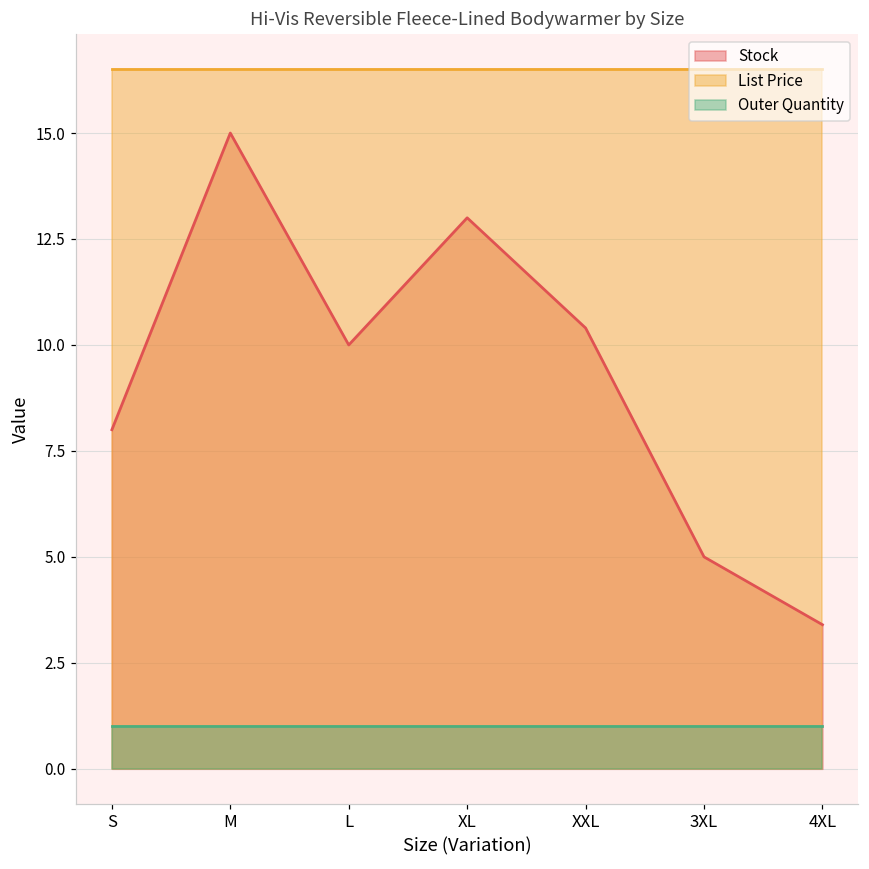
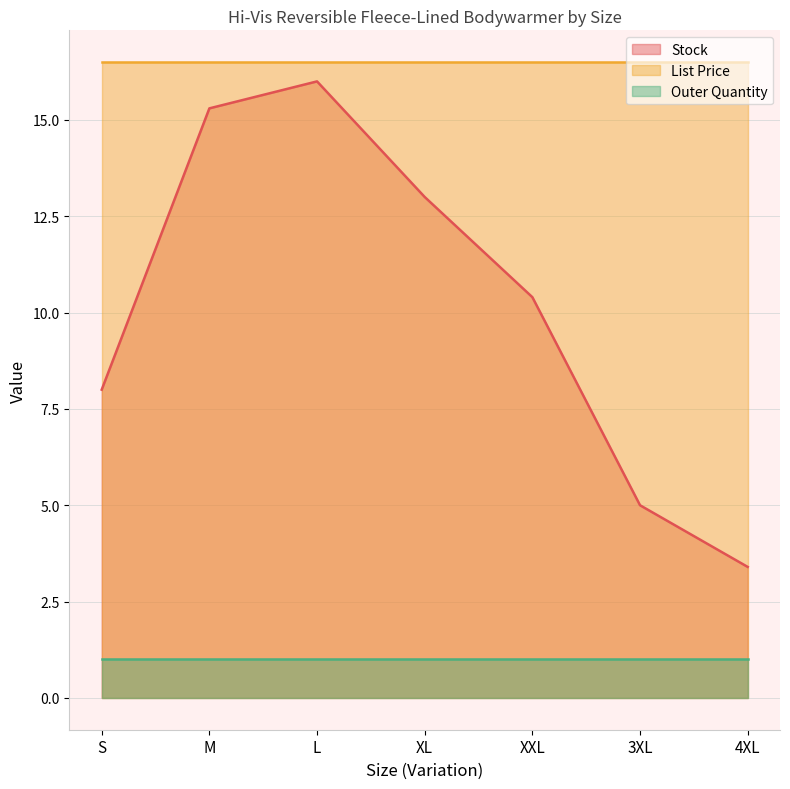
Stock, M: 15.0 -> 15.3
Stock, L: 10 -> 16
